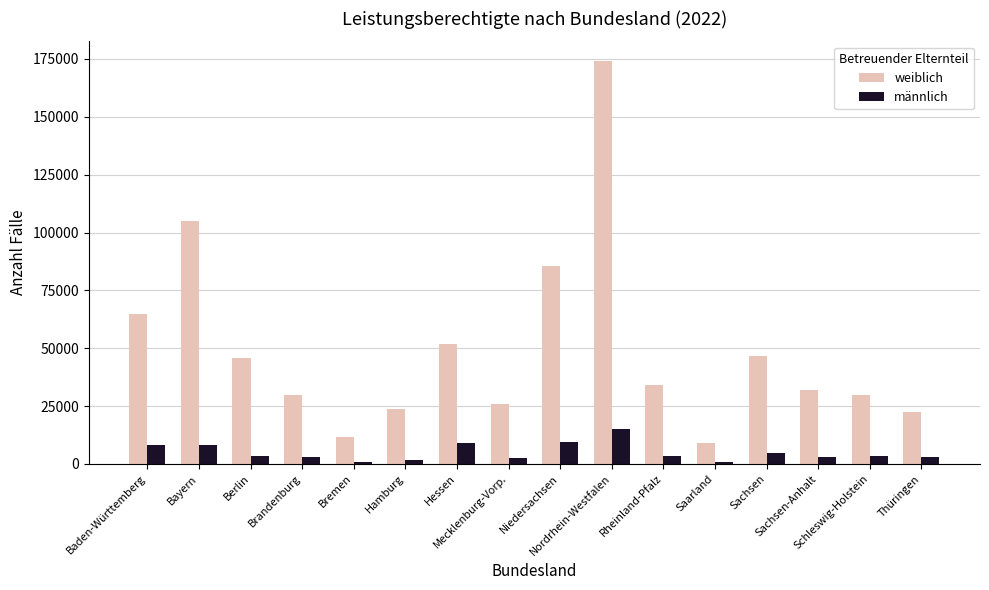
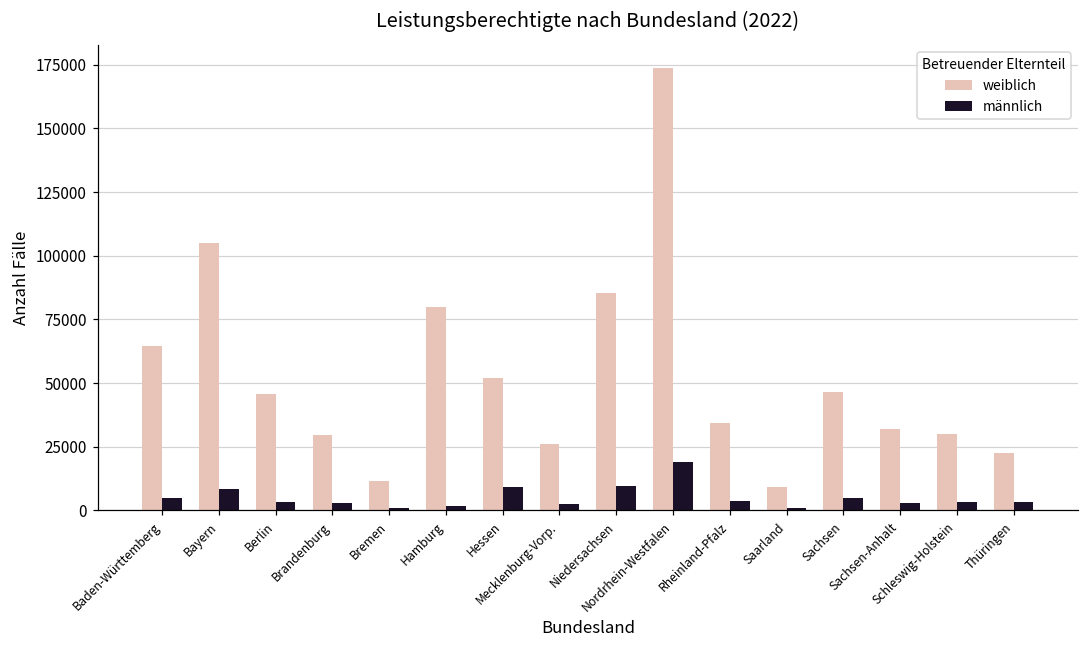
männlich, Baden-Württemberg: 8000 -> 5000
weiblich, Hamburg: 24000 -> 80000
männlich, Nordrhein-Westfalen: 15000 -> 19000
